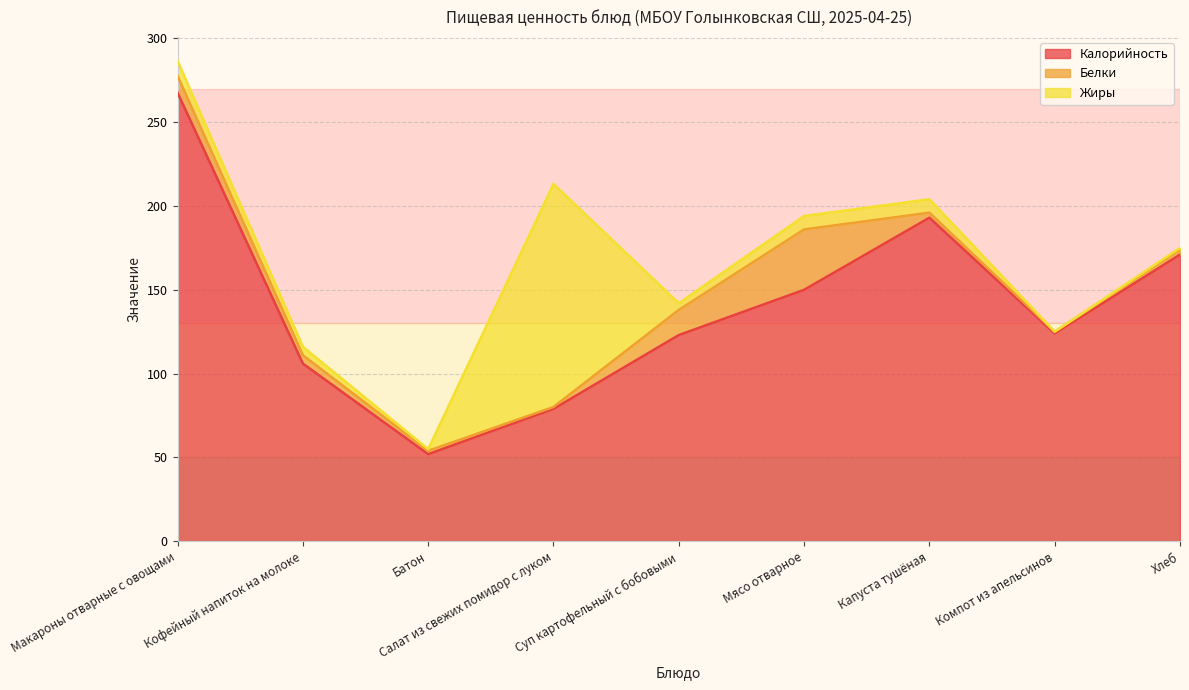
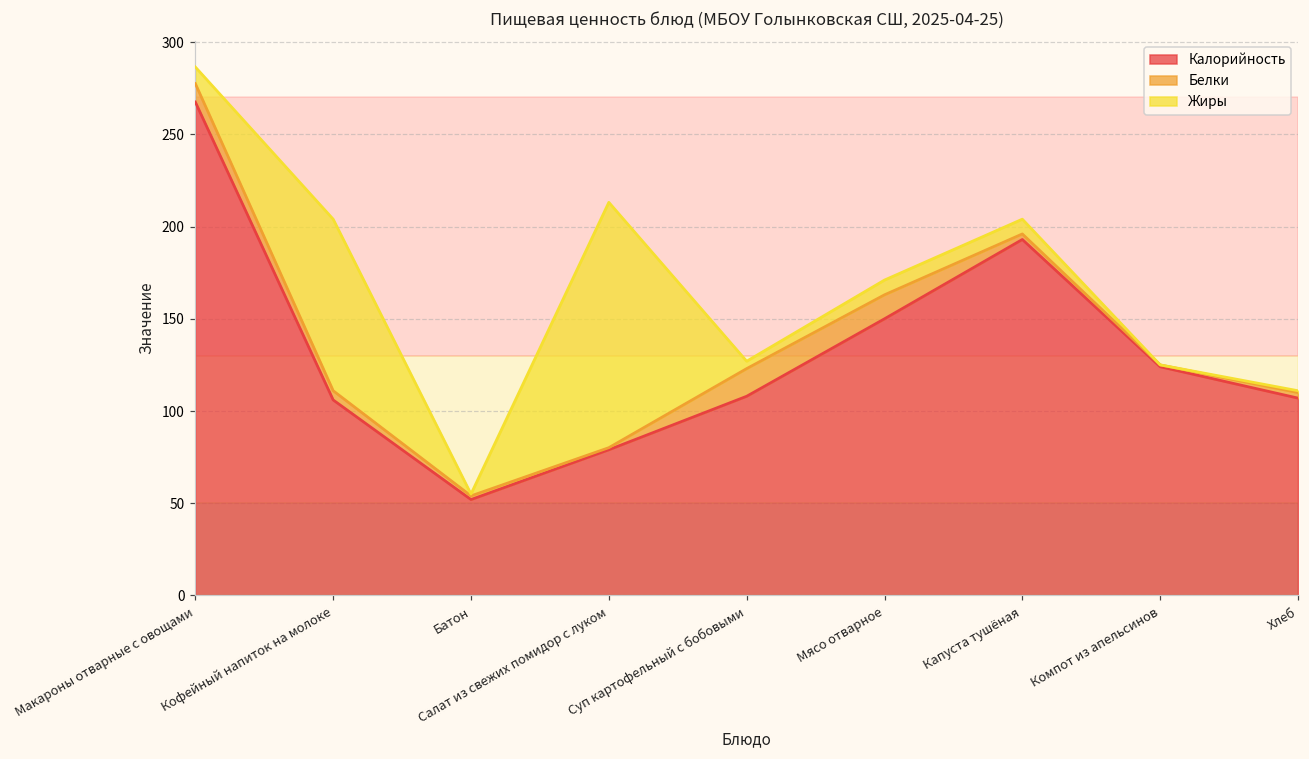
Жиры, Кофейный напиток на молоке: 5 -> 93
Калорийность, Суп картофельный с бобовыми: 123 -> 108
Белки, Мясо отварное: 36 -> 13
Калорийность, Хлеб: 171 -> 107
